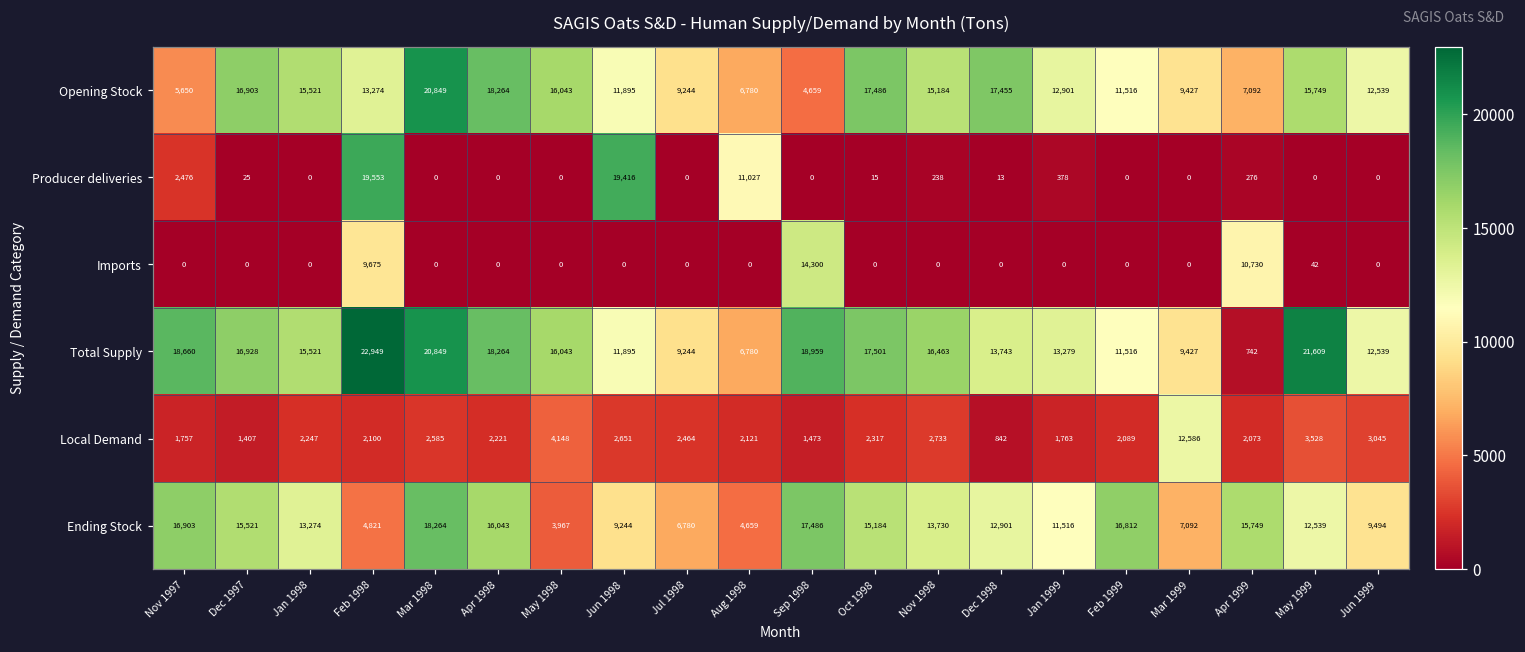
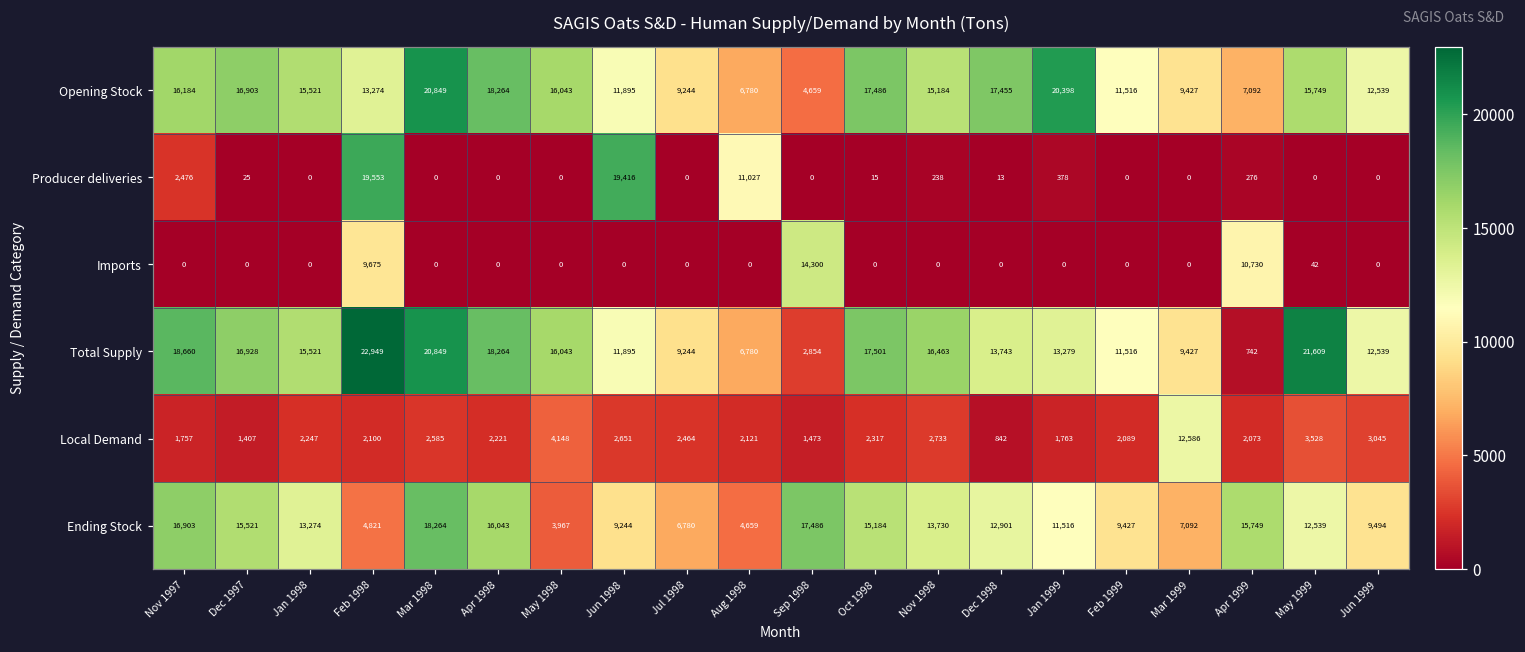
Opening Stock, Nov 1997: 5,650 -> 16,184
Opening Stock, Jan 1999: 12,901 -> 20,398
Total Supply, Sep 1998: 18,959 -> 2,854
Ending Stock, Feb 1999: 16,812 -> 9,427
